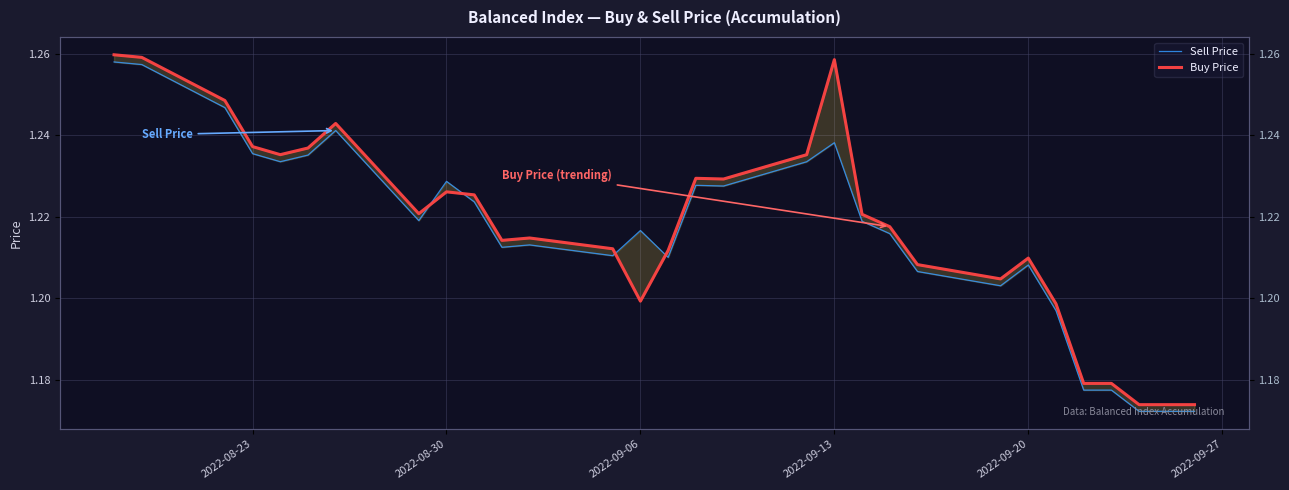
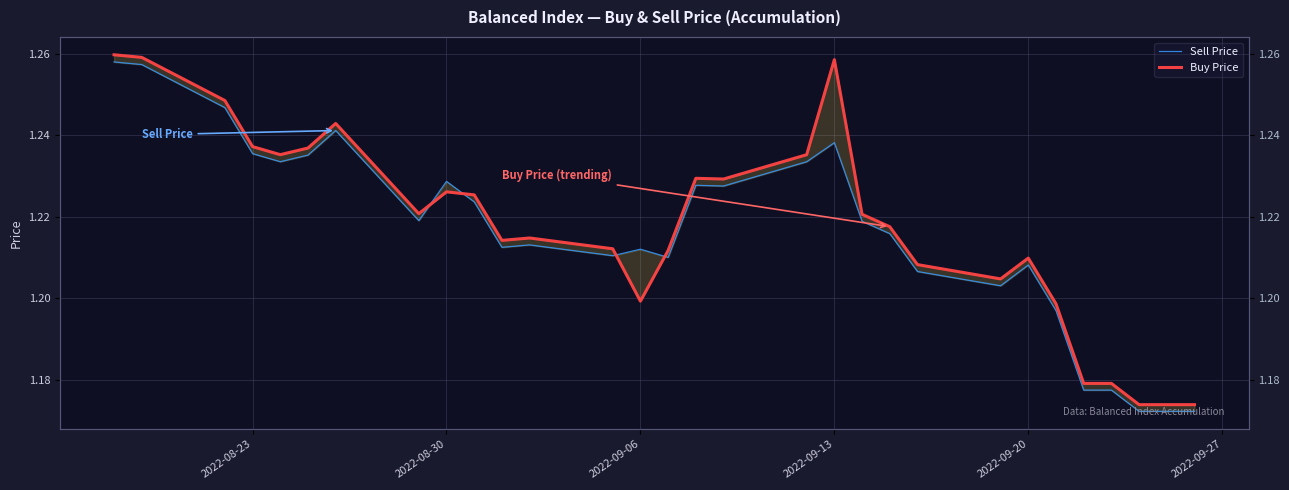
Sell Price, 2022-09-06: 1.217 -> 1.212
